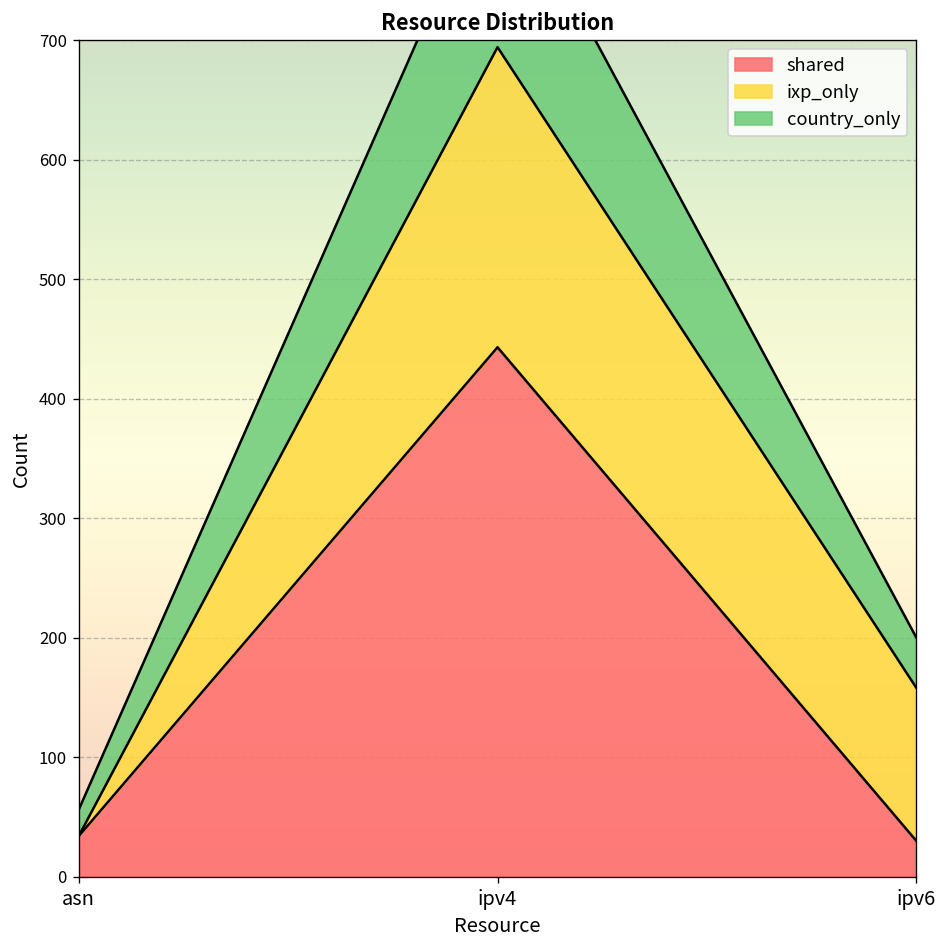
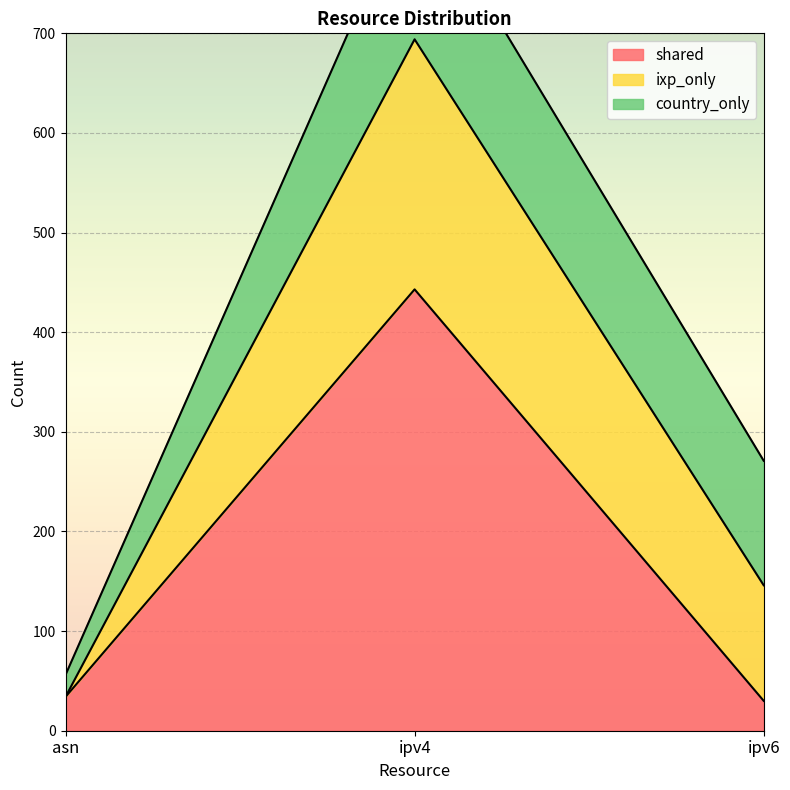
ixp_only, ipv6: 130 -> 120
country_only, ipv6: 40 -> 130
